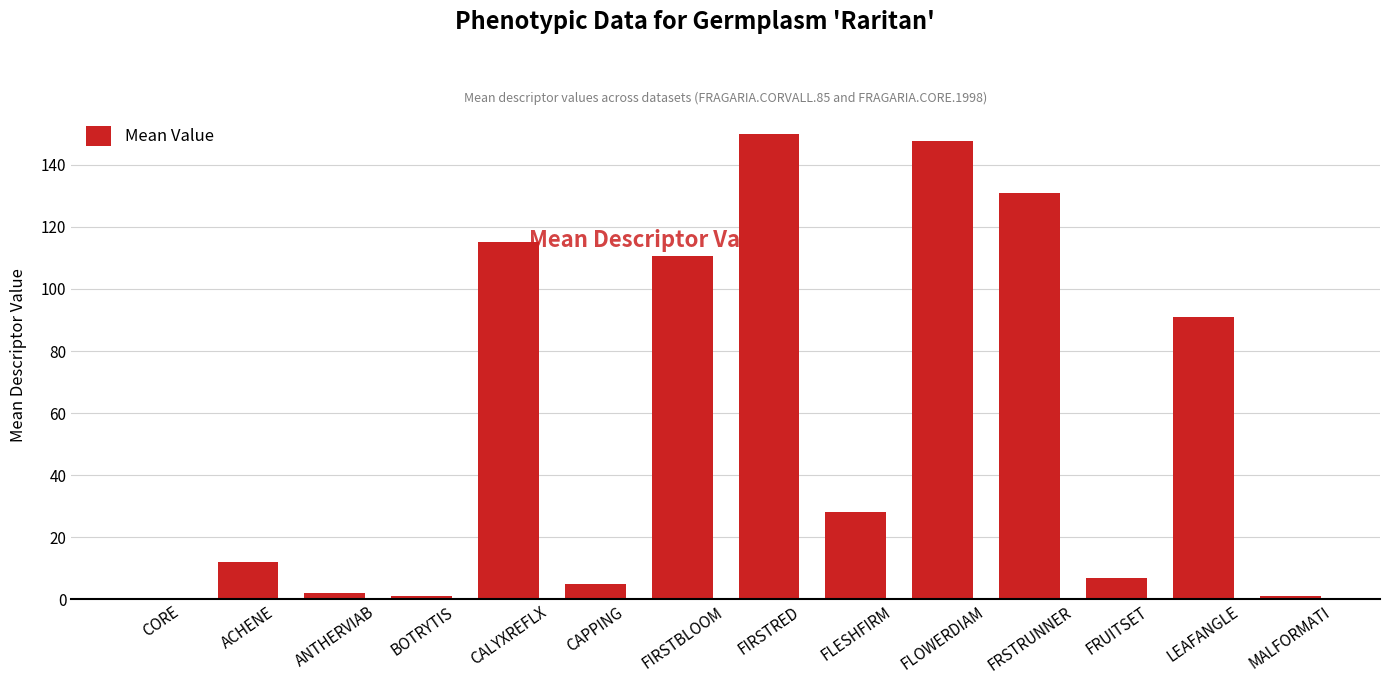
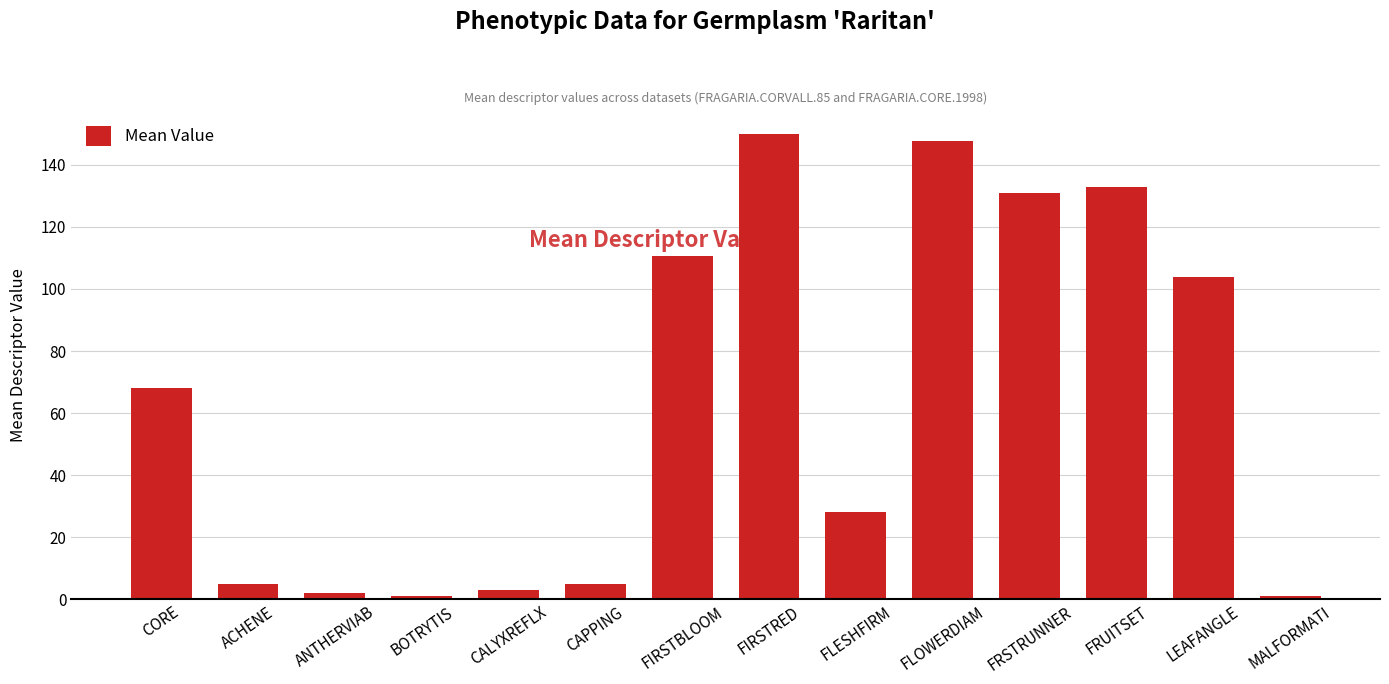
CORE: 0 -> 68
ACHENE: 12 -> 5
CALYXREFLX: 115 -> 3
FRUITSET: 7 -> 133
LEAFANGLE: 91 -> 104
